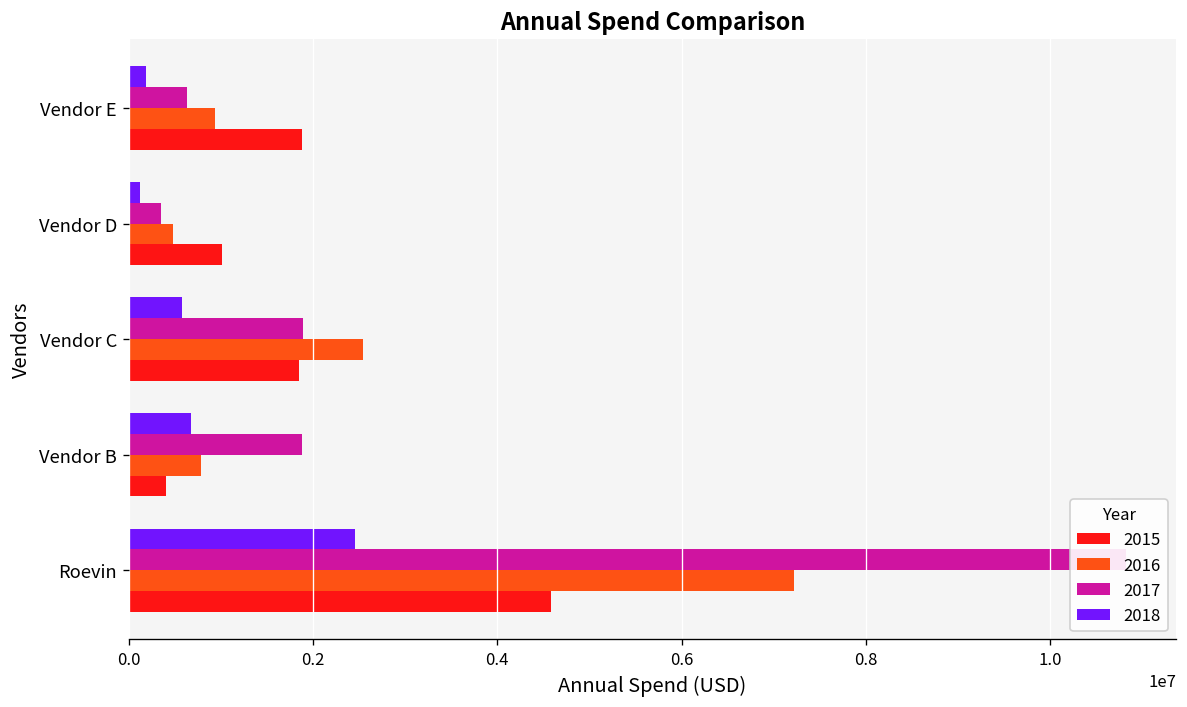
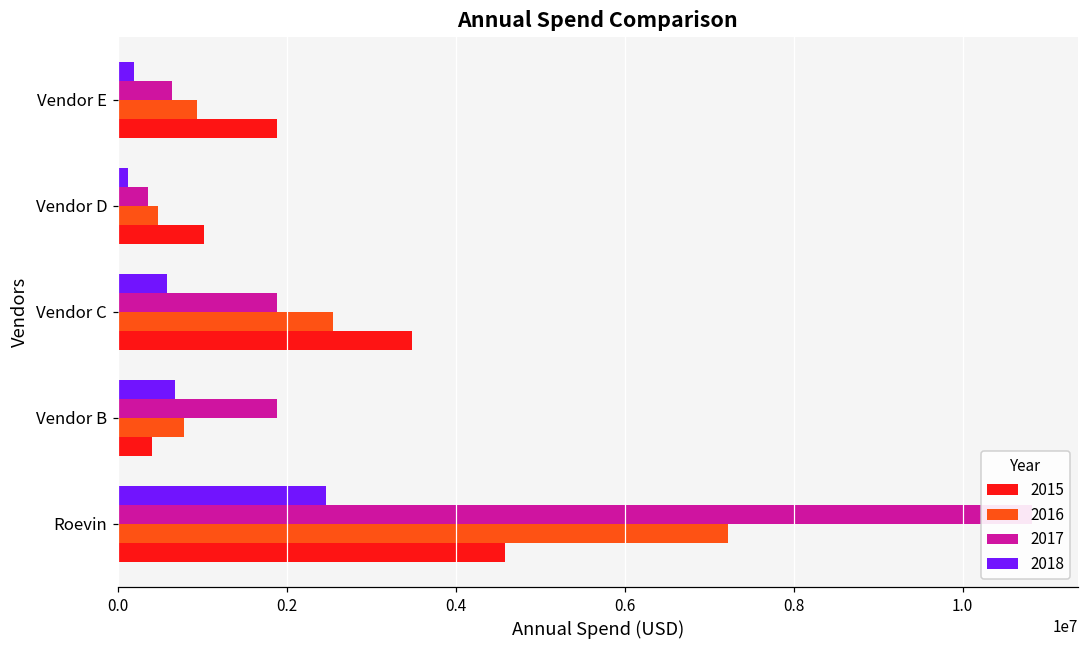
2015, Vendor C: 1800000 -> 3500000
